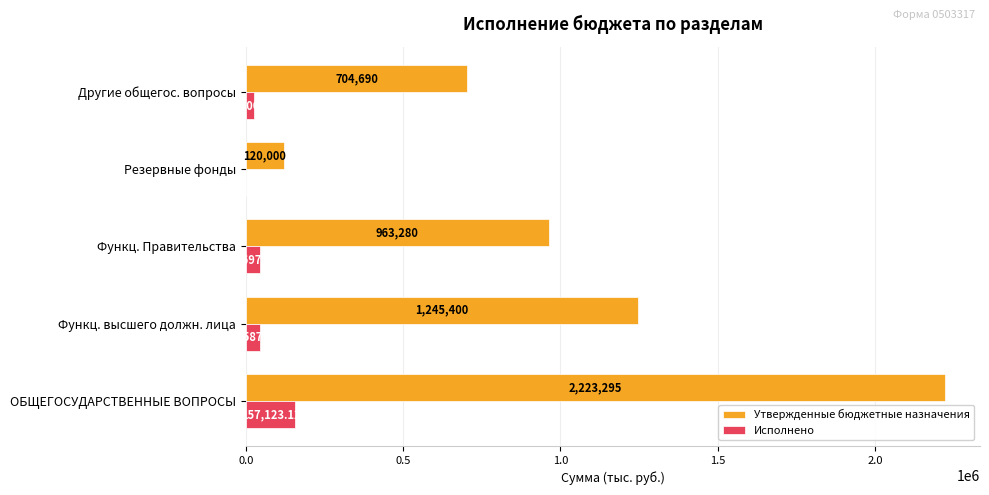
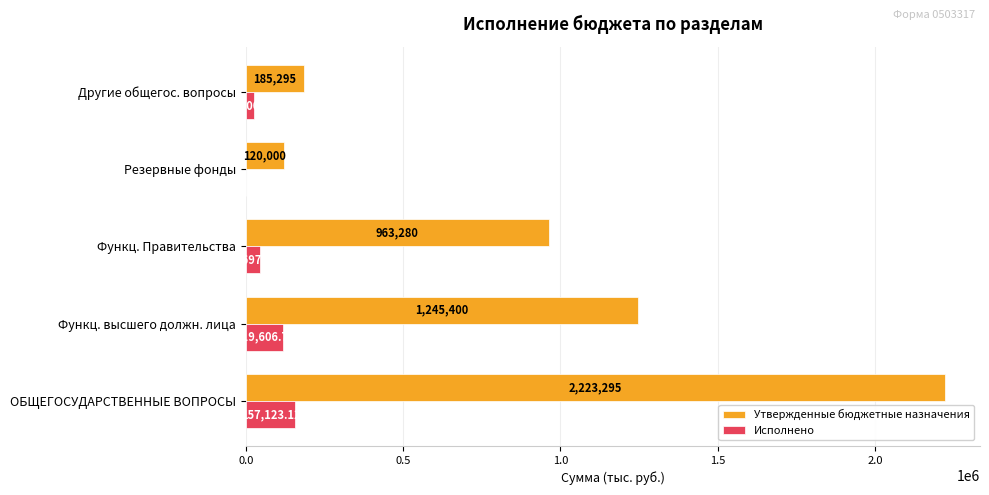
Утвержденные бюджетные назначения, Другие общегос. вопросы: 704,690 -> 185,295
Исполнено, Функц. высшего должн. лица: 40000 -> 120000
